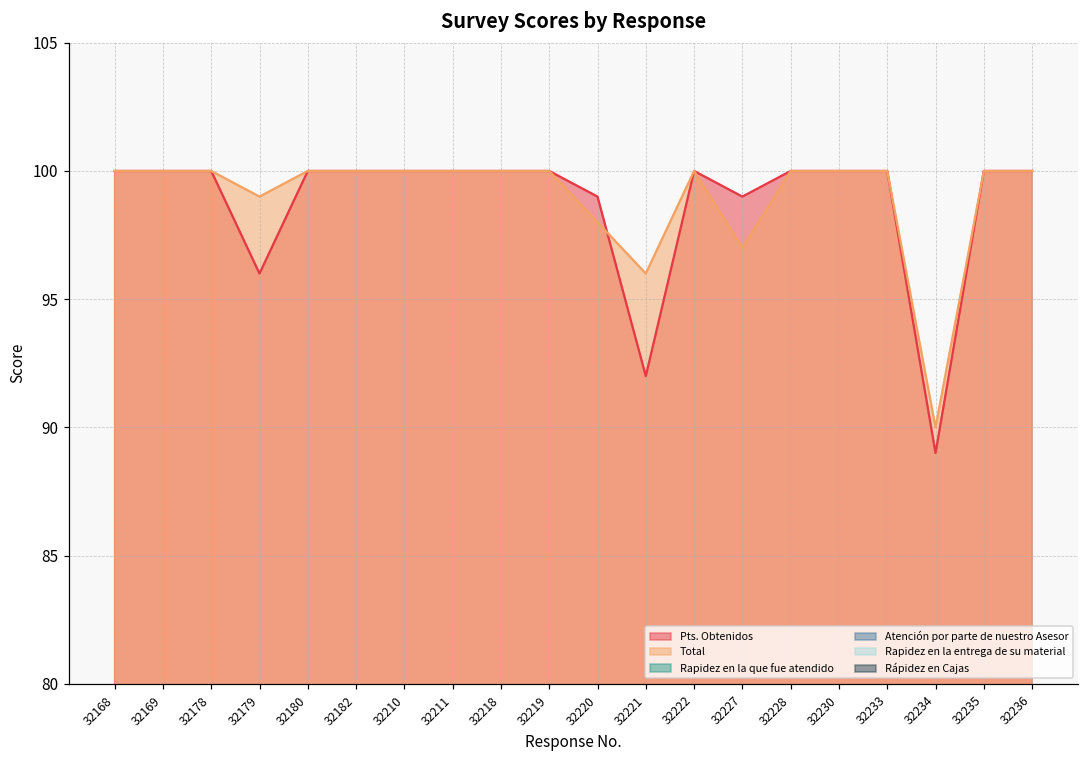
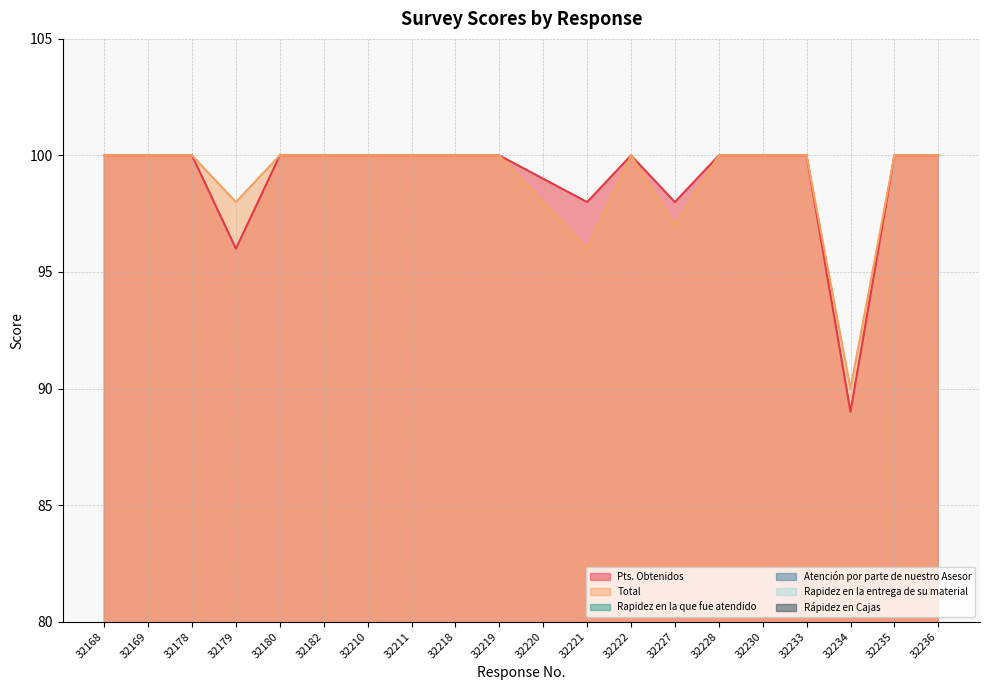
Total, 32179: 99 -> 98
Pts. Obtenidos, 32221: 92 -> 98
Pts. Obtenidos, 32227: 99 -> 98
